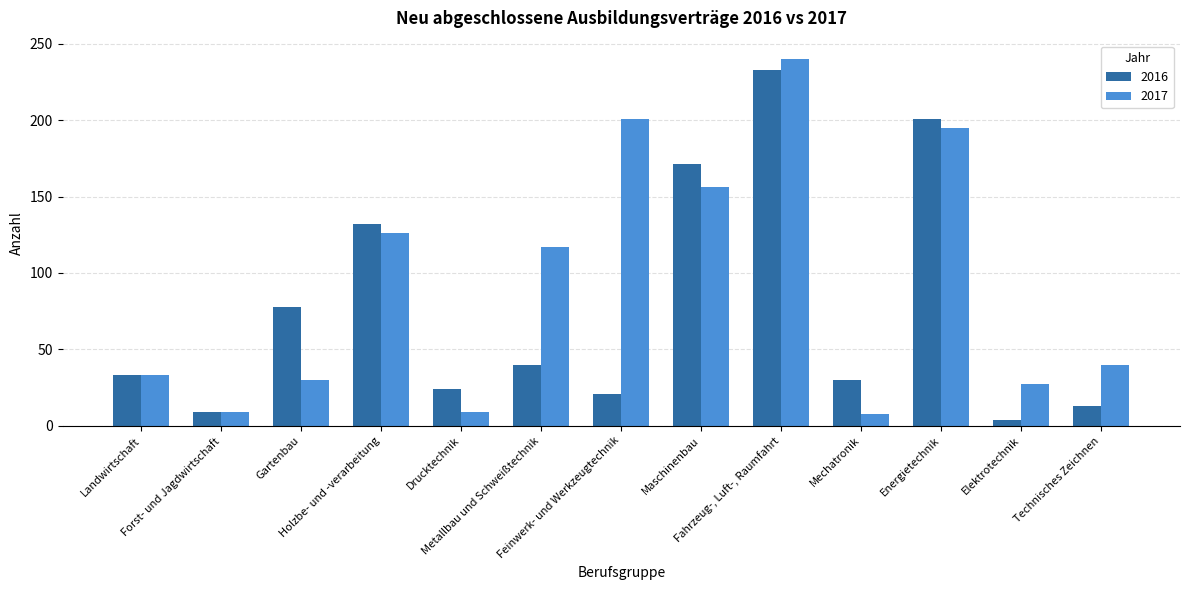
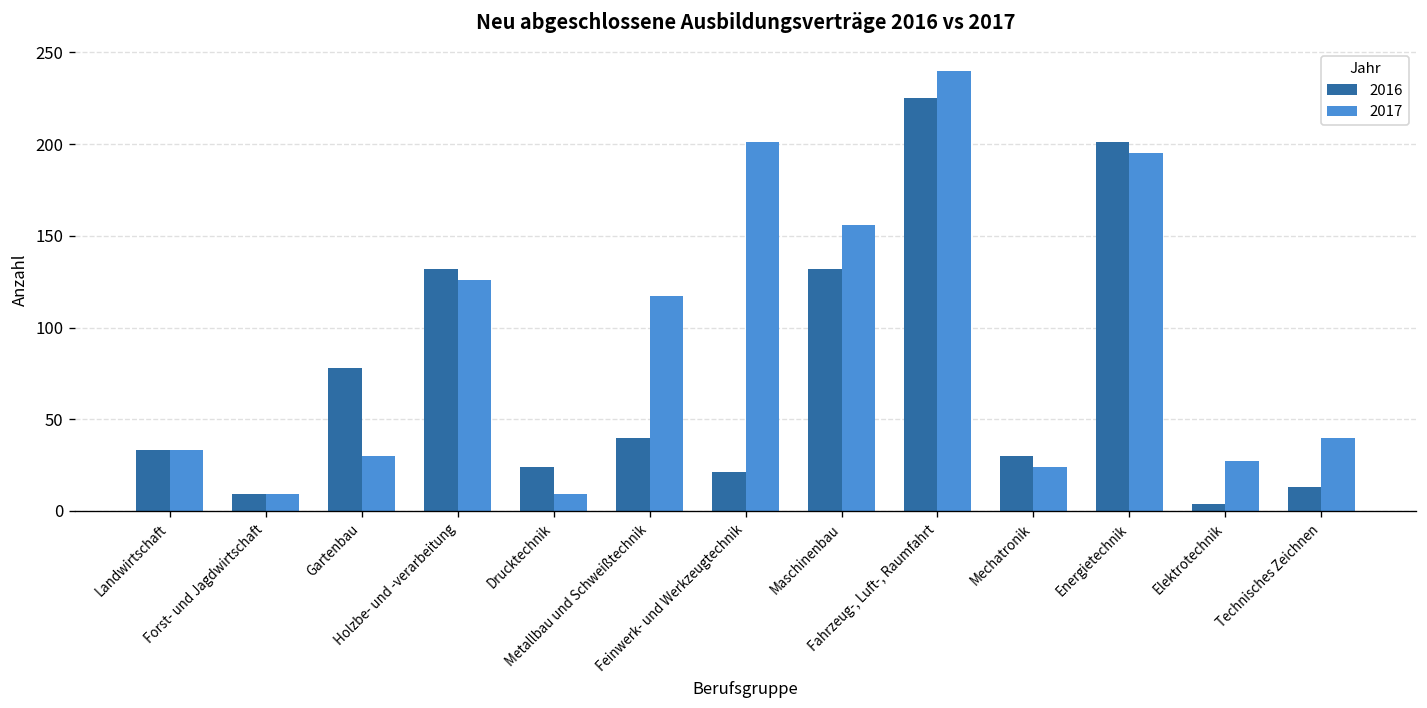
2016, Maschinenbau: 171 -> 132
2016, Fahrzeug-, Luft-, Raumfahrt: 233 -> 225
2017, Mechatronik: 8 -> 24
